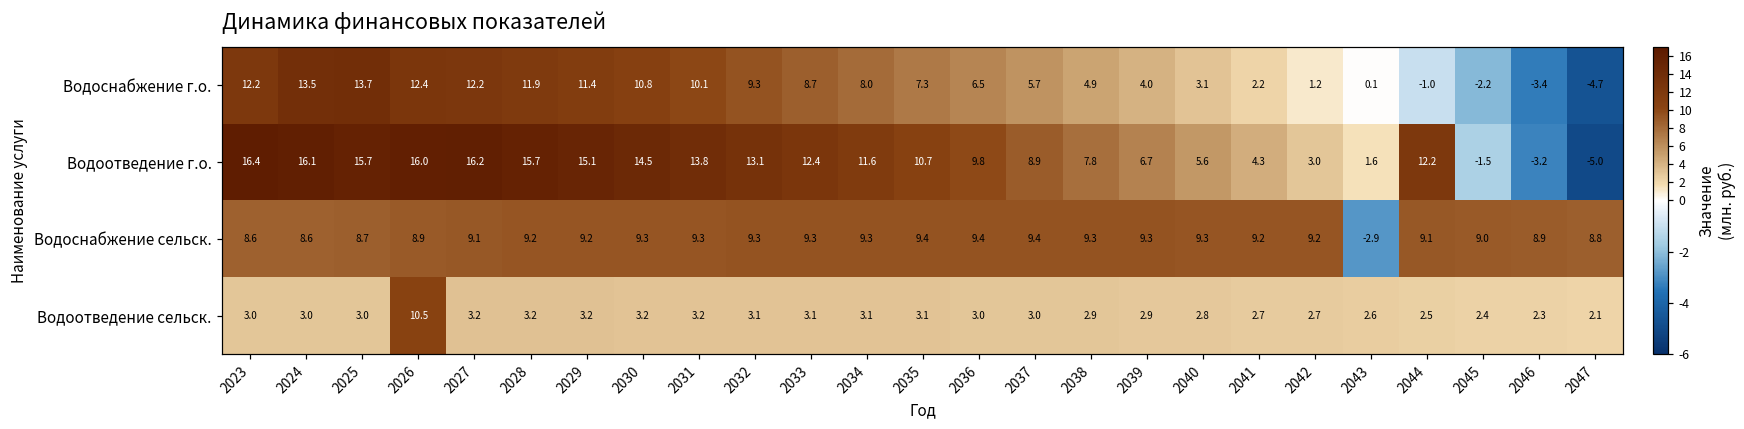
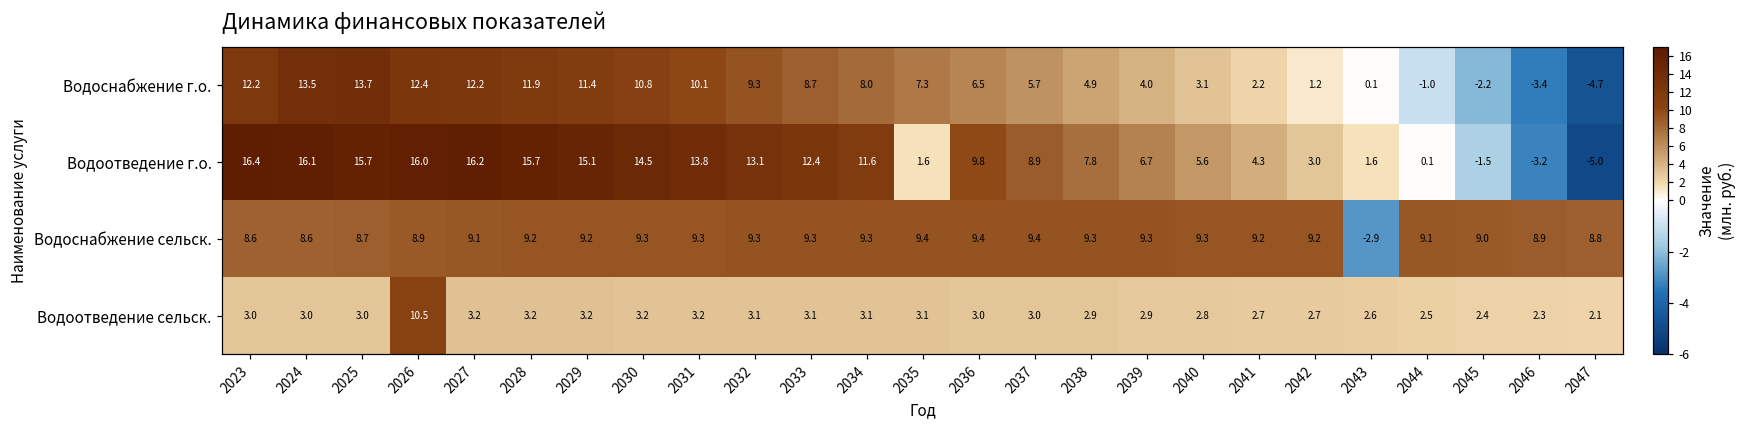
Водоотведение г.о., 2035: 10.7 -> 1.6
Водоотведение г.о., 2044: 12.2 -> 0.1
